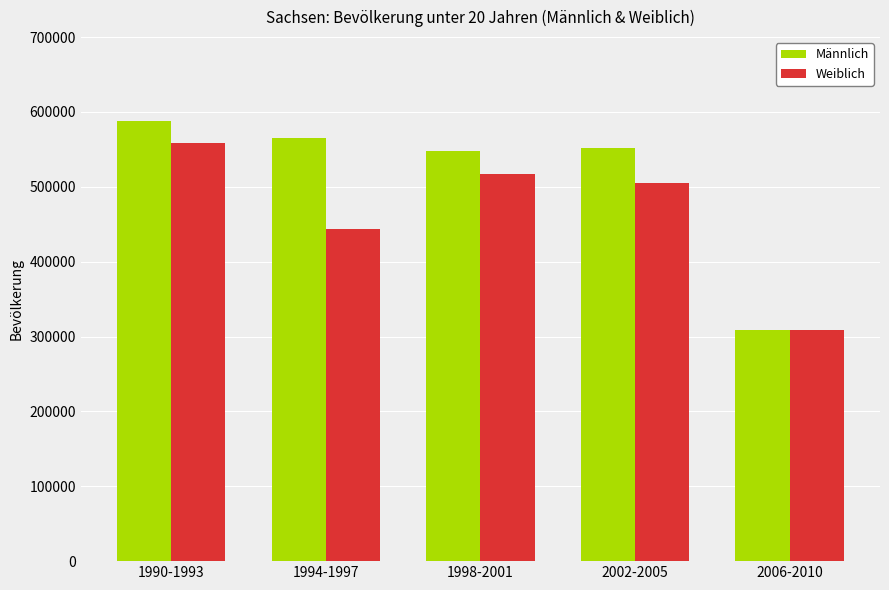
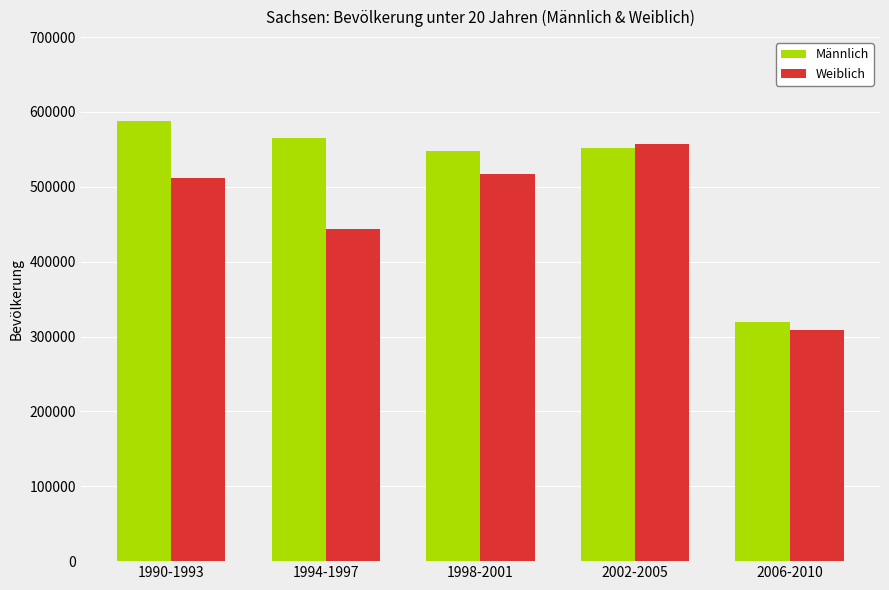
Weiblich, 1990-1993: 560000 -> 510000
Weiblich, 2002-2005: 510000 -> 560000
Männlich, 2006-2010: 310000 -> 320000
